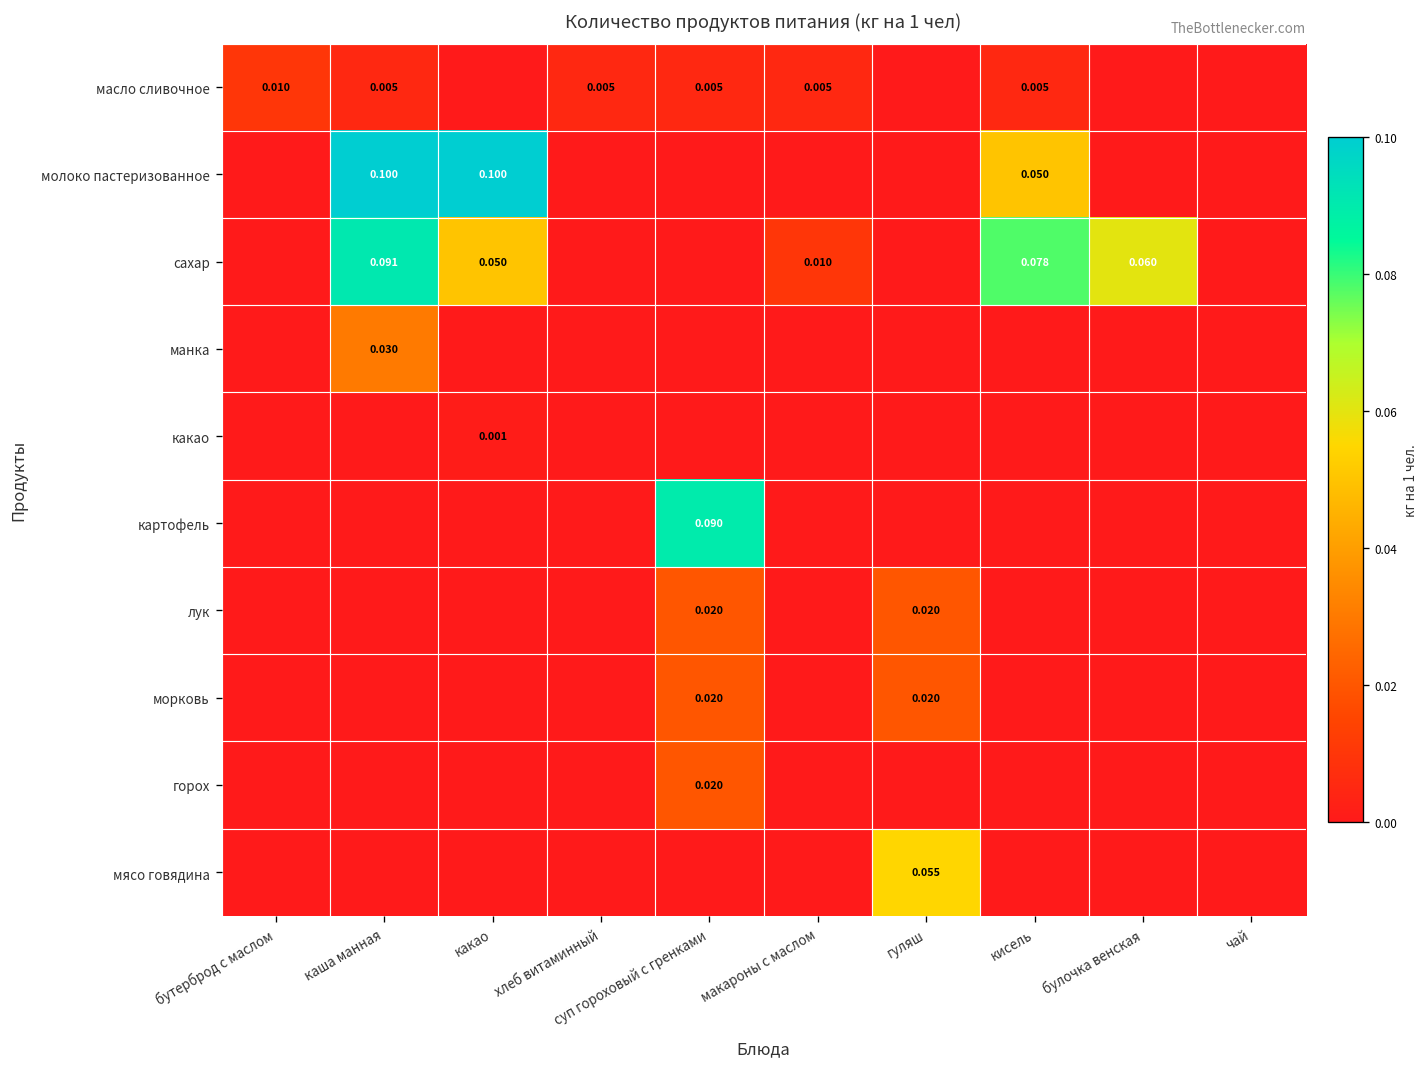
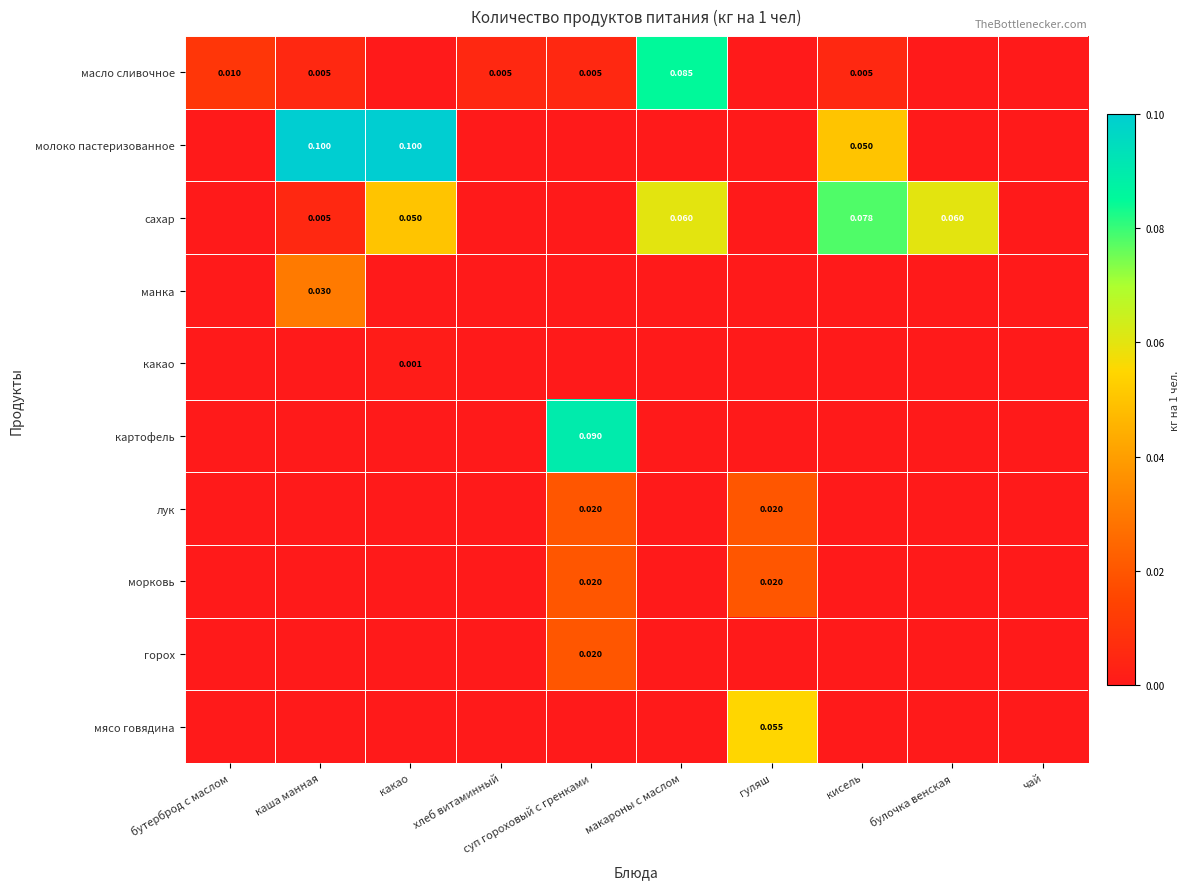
масло сливочное, макароны с маслом: 0.005 -> 0.085
сахар, каша манная: 0.091 -> 0.005
сахар, макароны с маслом: 0.010 -> 0.060
